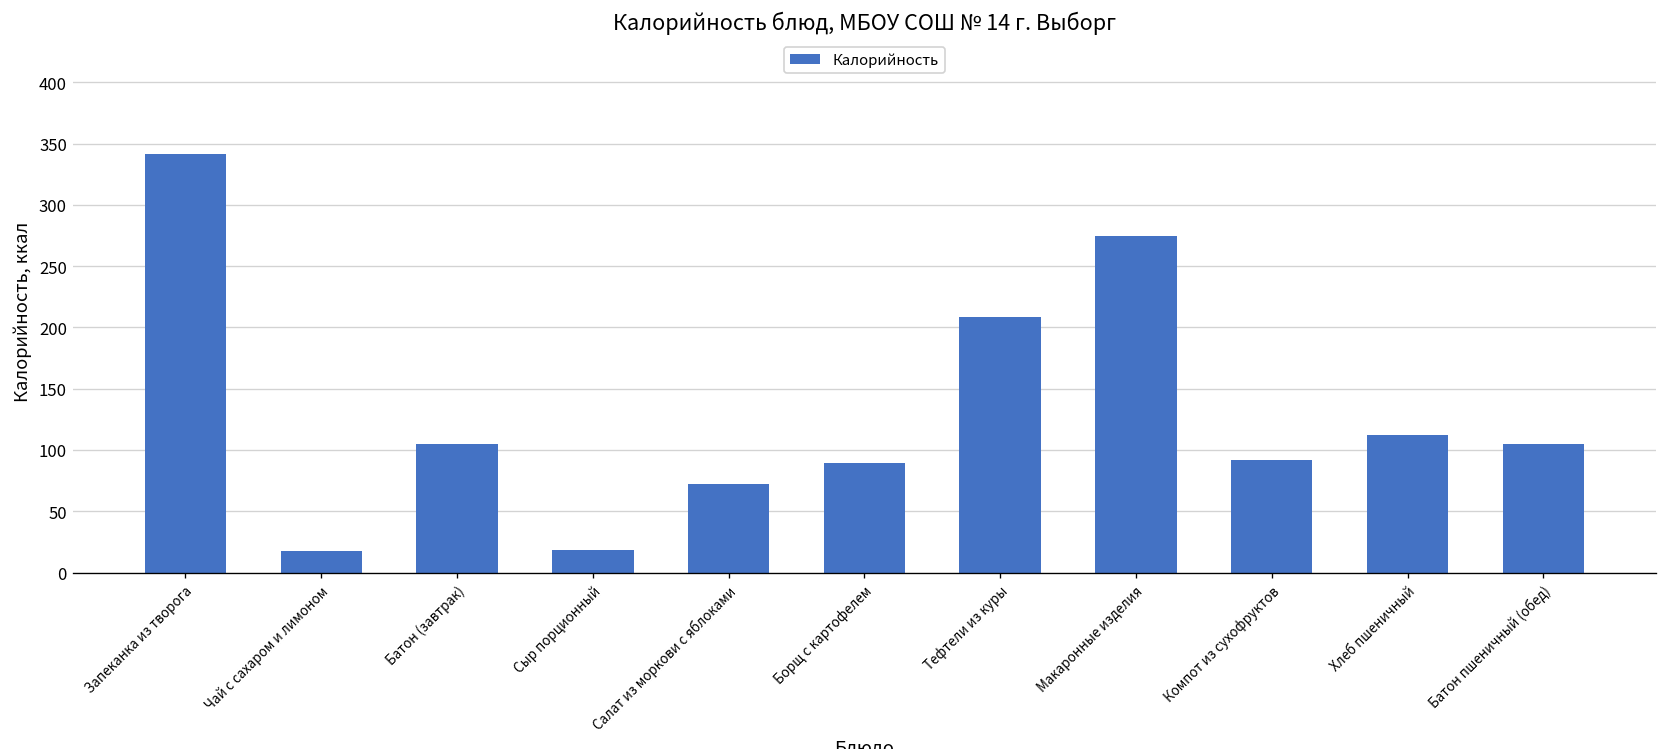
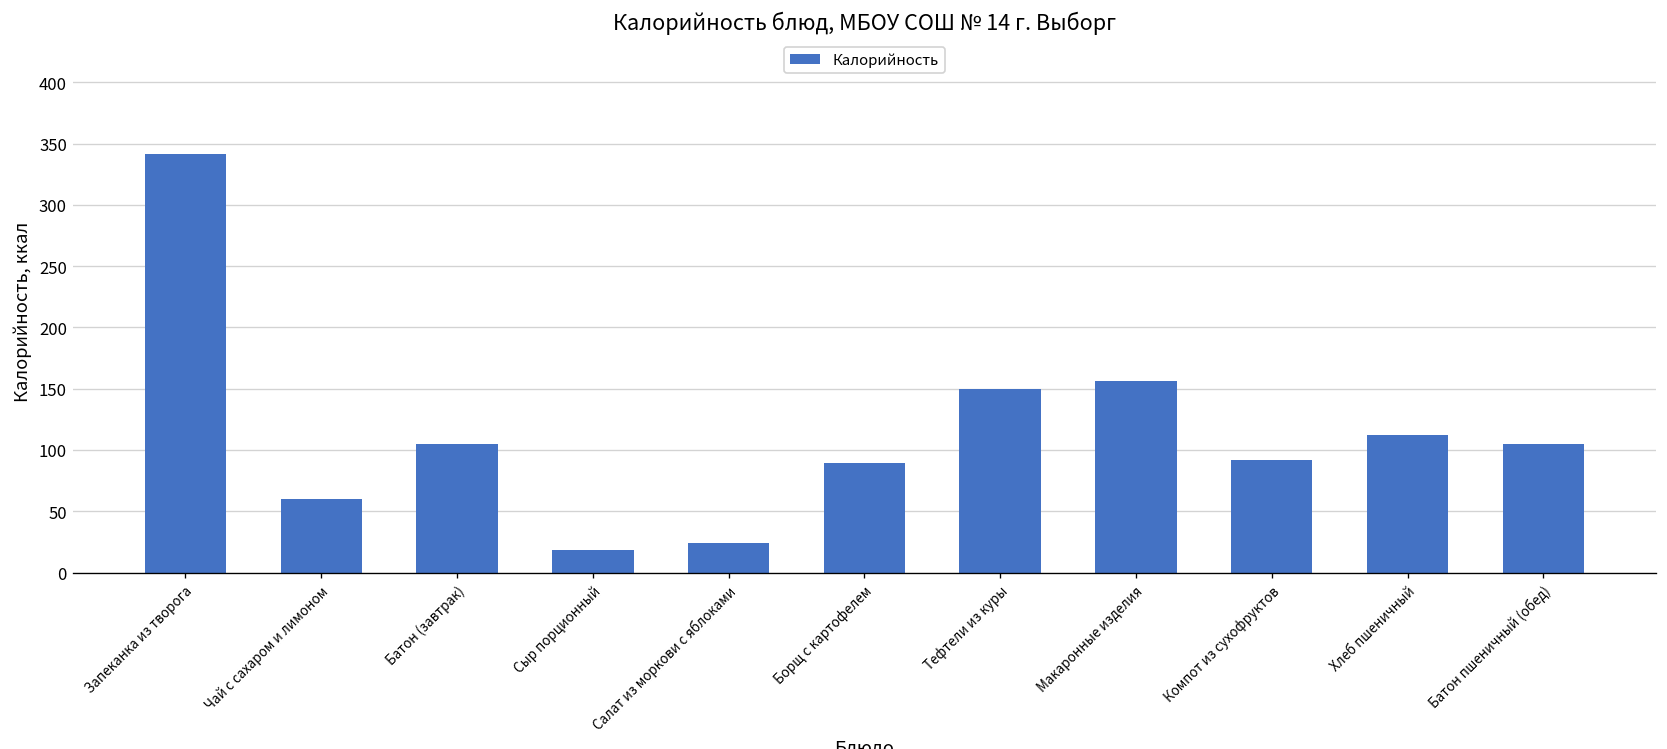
Чай с сахаром и лимоном: 18 -> 60
Салат из моркови с яблоками: 73 -> 24
Тефтели из куры: 209 -> 149
Макаронные изделия: 275 -> 156
